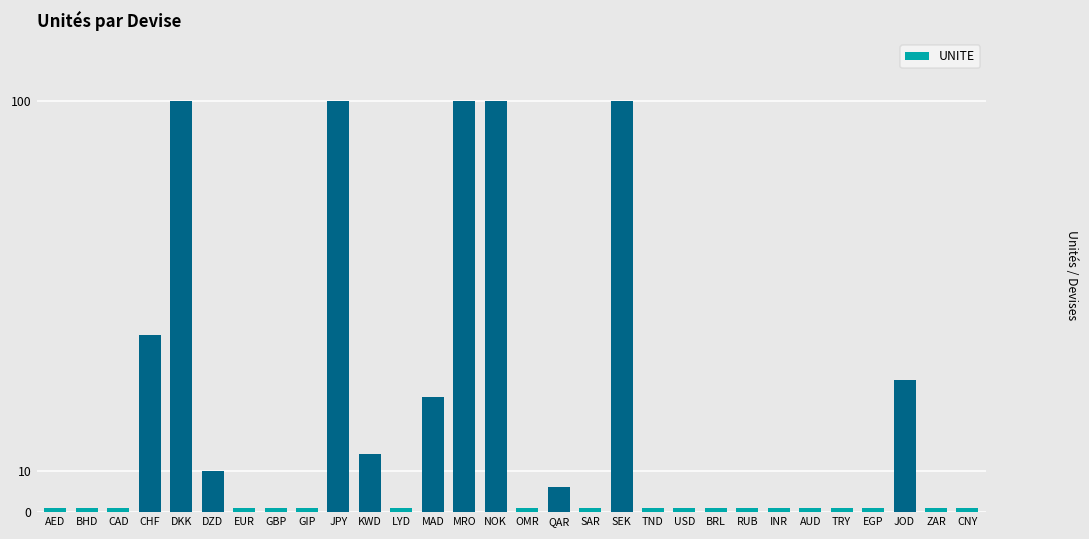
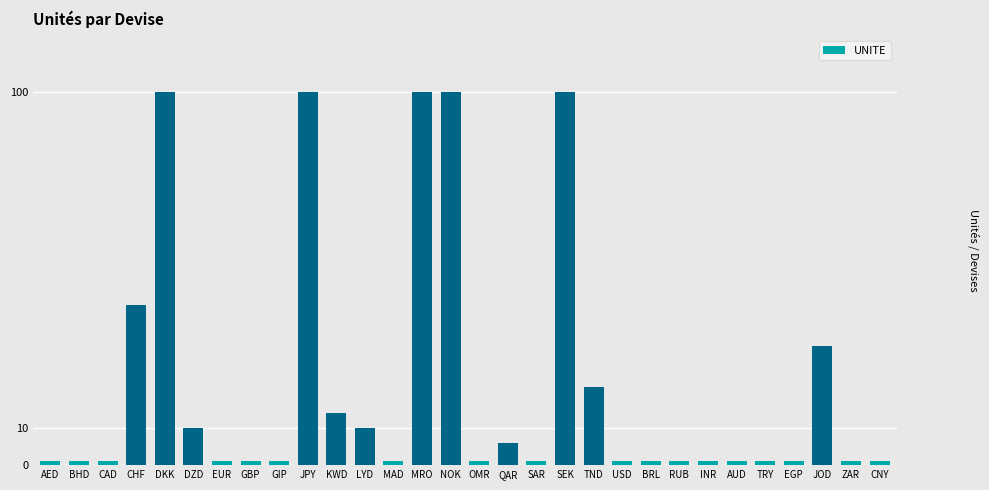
LYD: 1 -> 10
MAD: 28 -> 1
TND: 1 -> 21
